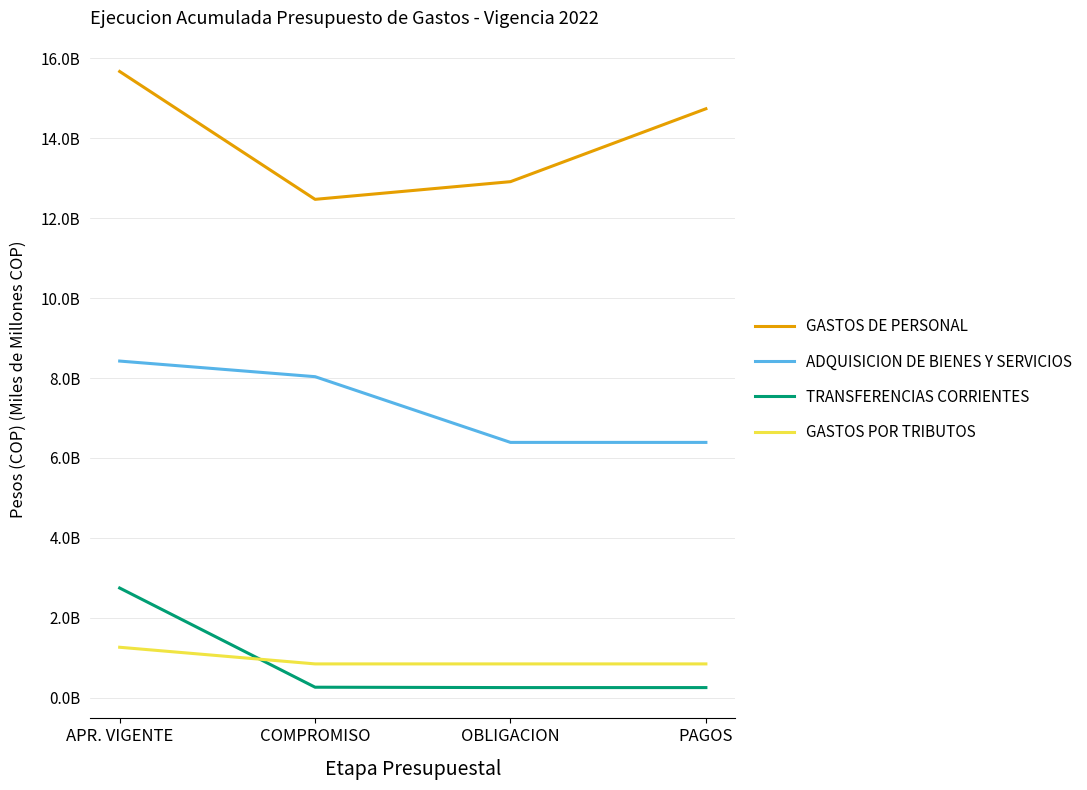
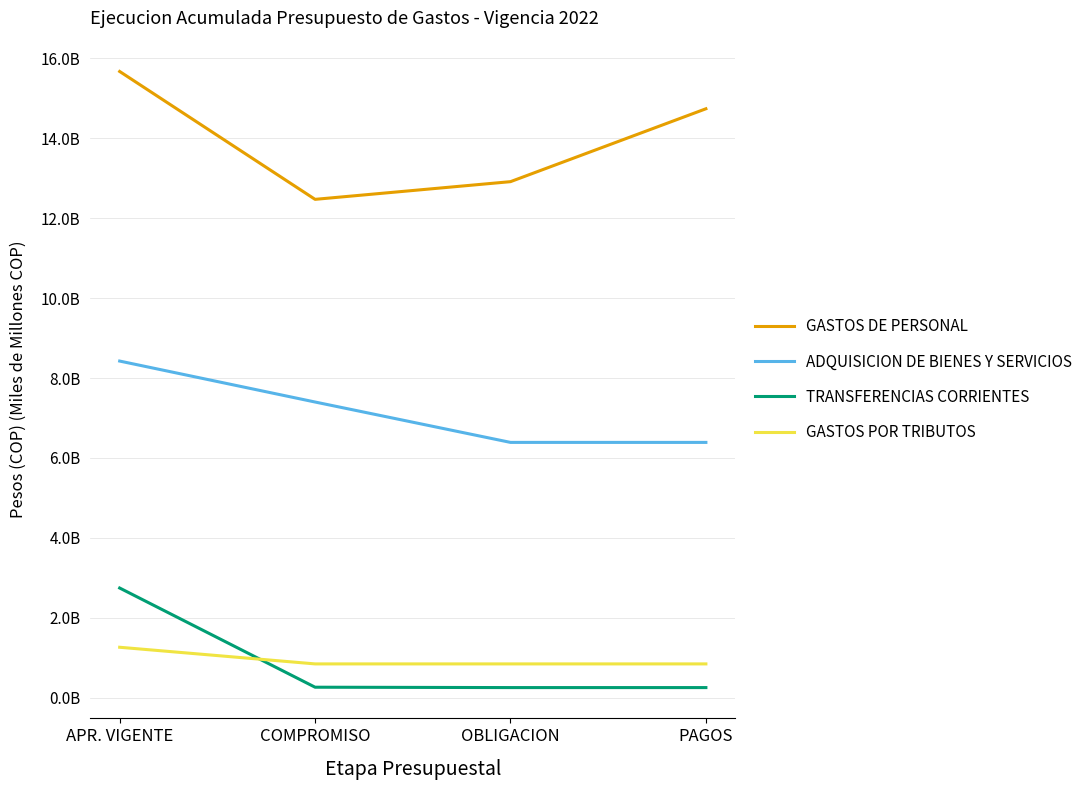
ADQUISICION DE BIENES Y SERVICIOS, COMPROMISO: 8000000000 -> 7400000000
